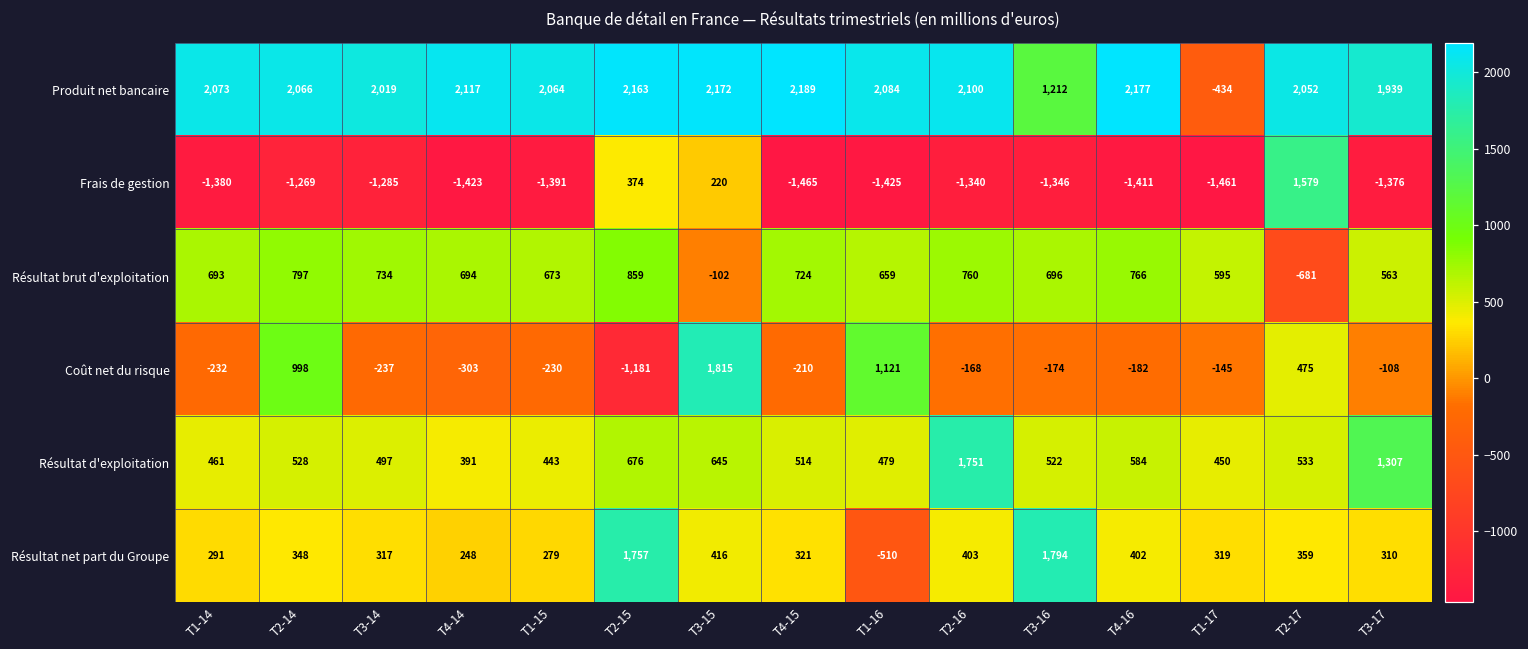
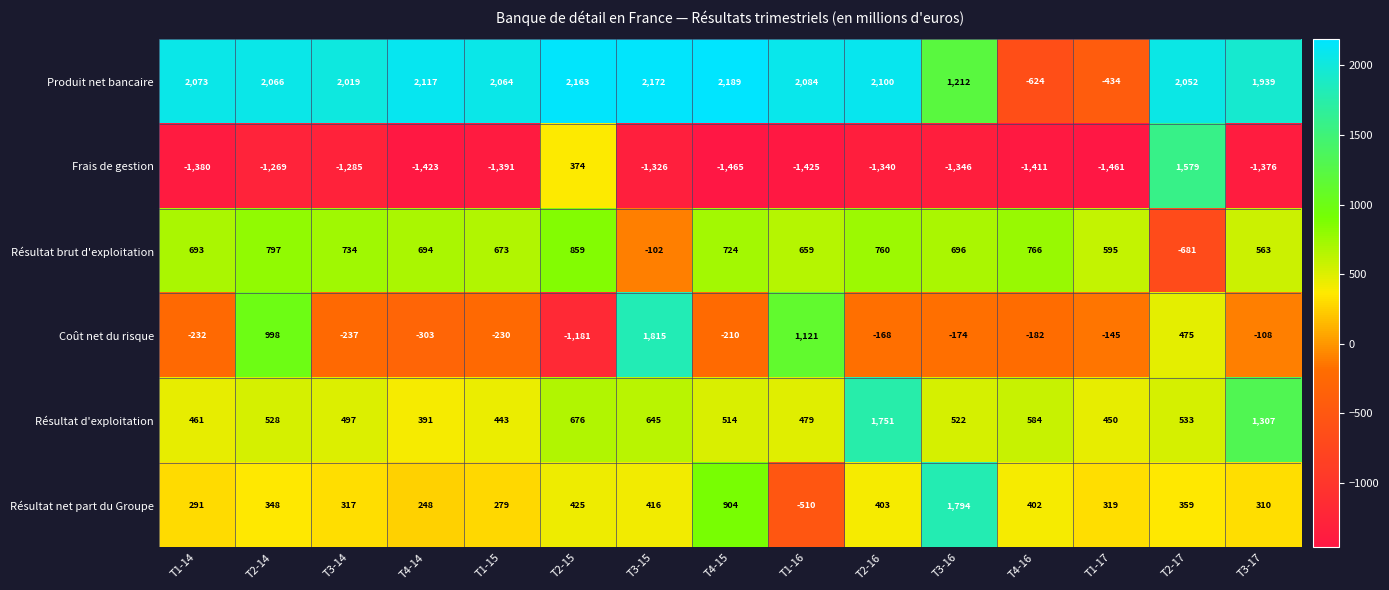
Produit net bancaire, T4-16: 2,177 -> -624
Frais de gestion, T3-15: 220 -> -1,326
Résultat net part du Groupe, T2-15: 1,757 -> 425
Résultat net part du Groupe, T4-15: 321 -> 904
